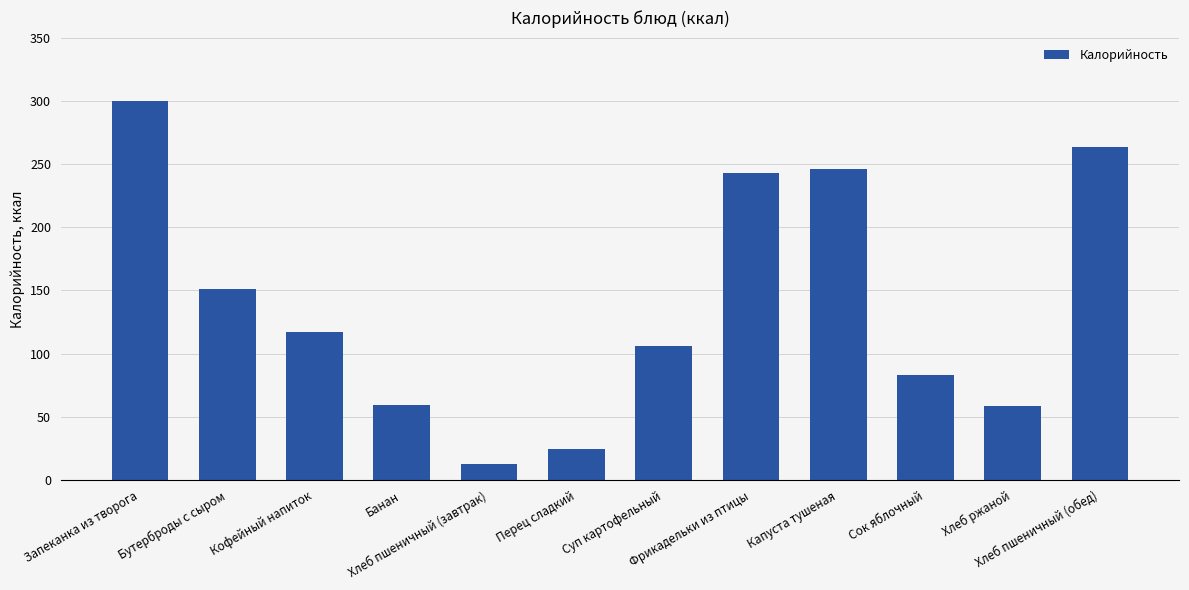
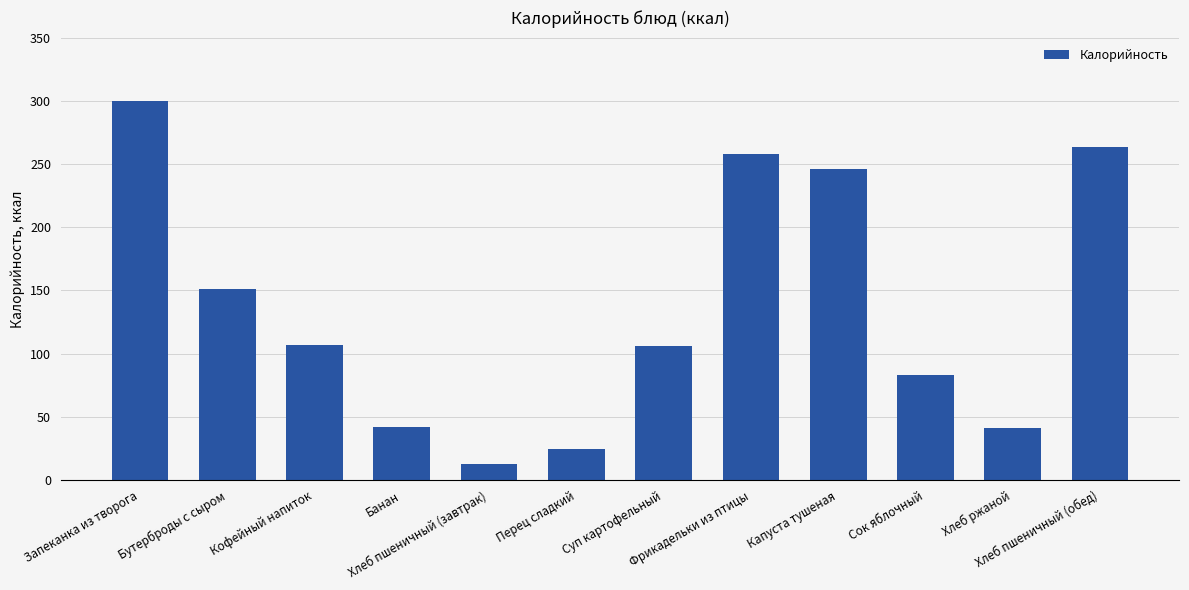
Кофейный напиток: 117 -> 107
Банан: 59 -> 42
Фрикадельки из птицы: 243 -> 258
Хлеб ржаной: 58 -> 41
